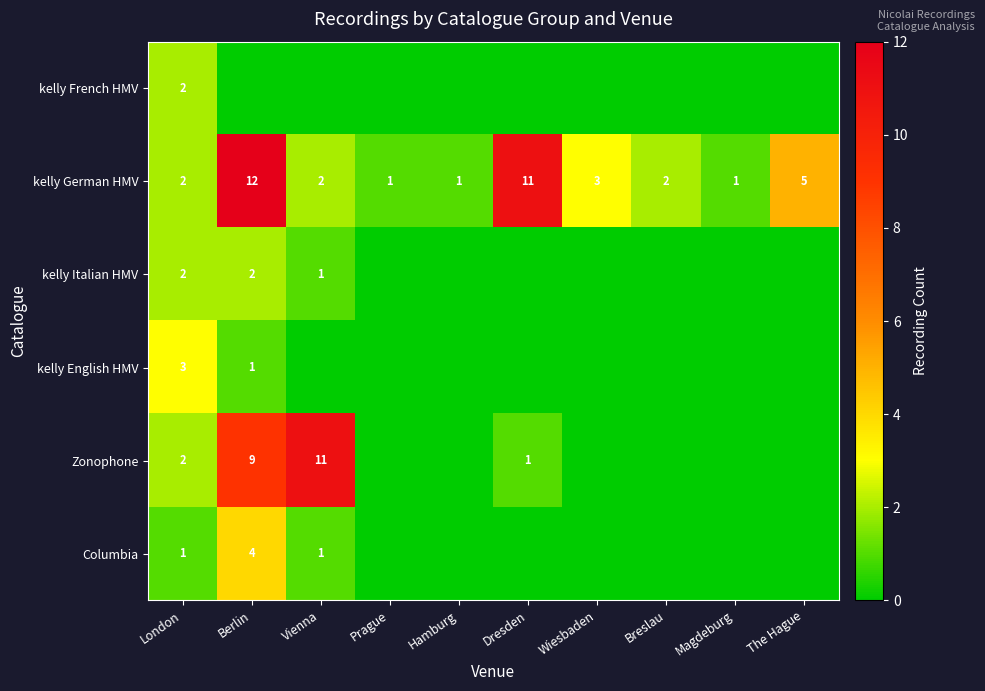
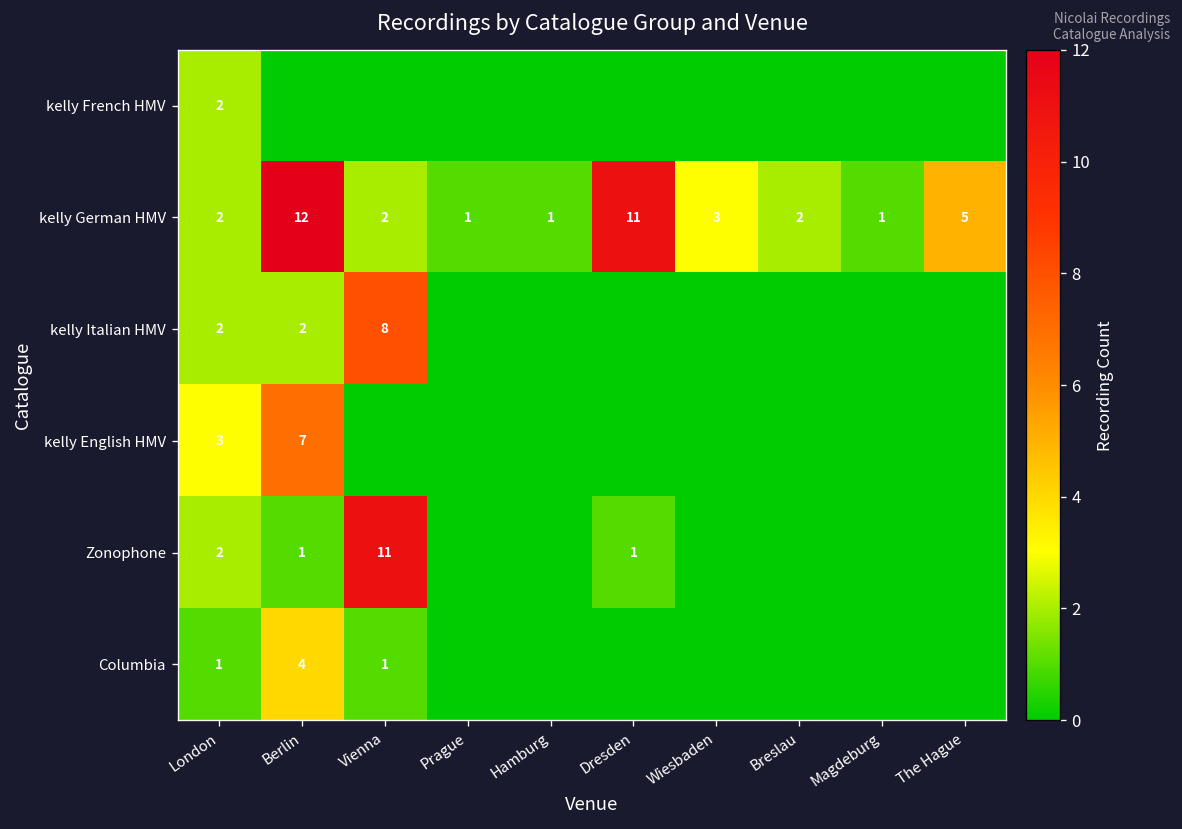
kelly Italian HMV, Vienna: 1 -> 8
kelly English HMV, Berlin: 1 -> 7
Zonophone, Berlin: 9 -> 1
